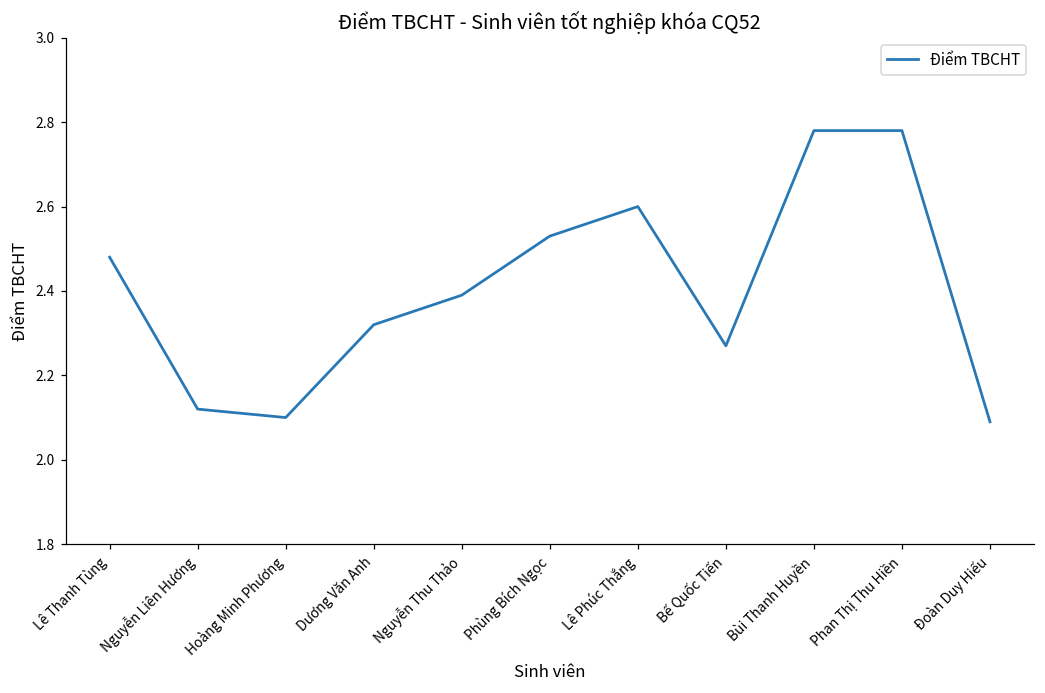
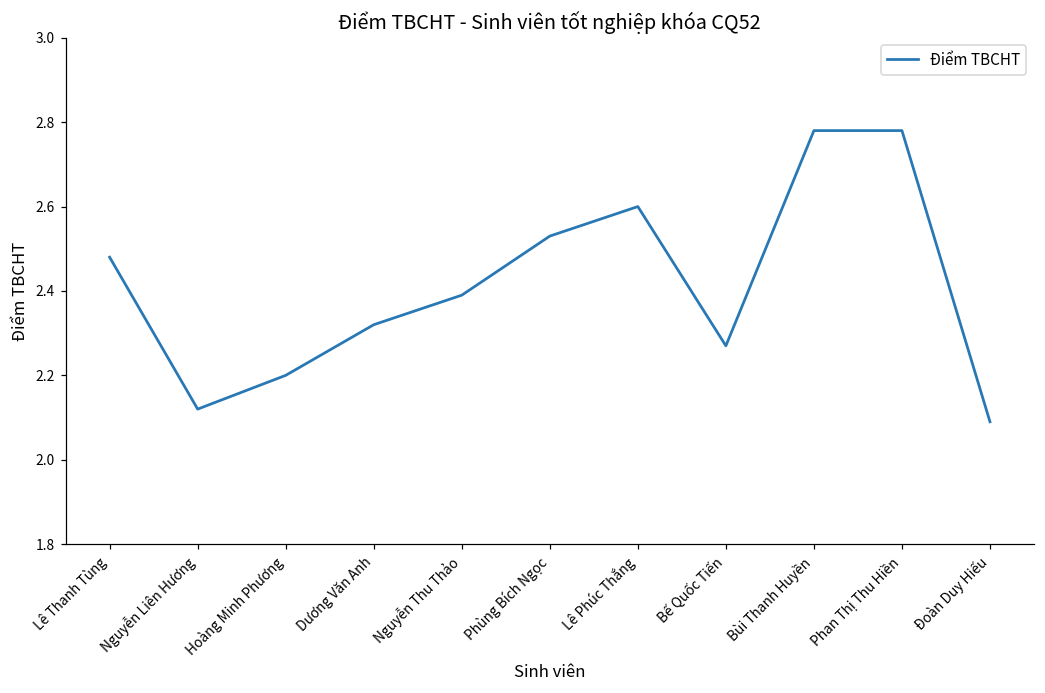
Hoàng Minh Phương: 2.1 -> 2.2
